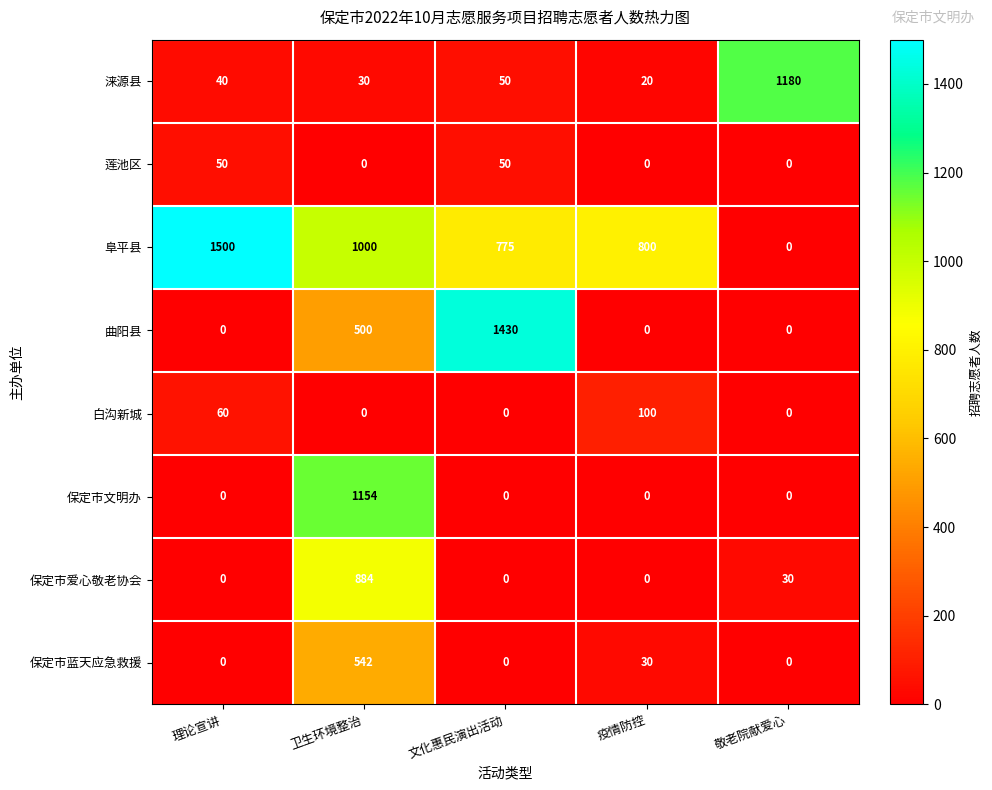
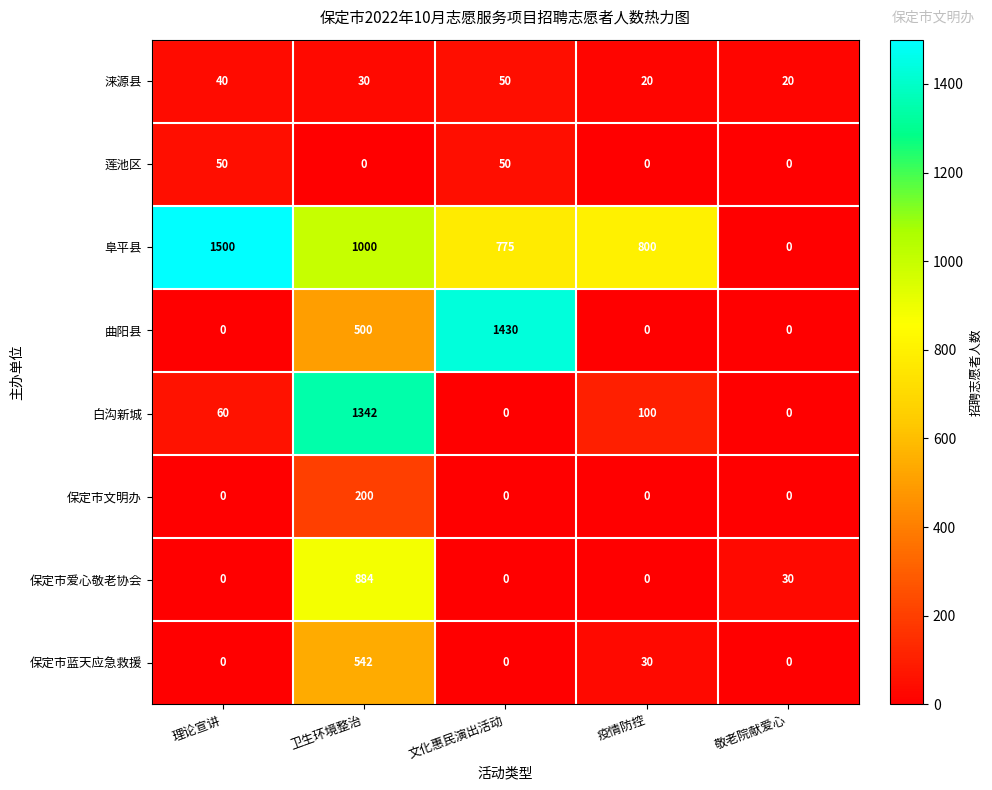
涞源县, 敬老院献爱心: 1180 -> 20
白沟新城, 卫生环境整治: 0 -> 1342
保定市文明办, 卫生环境整治: 1154 -> 200
